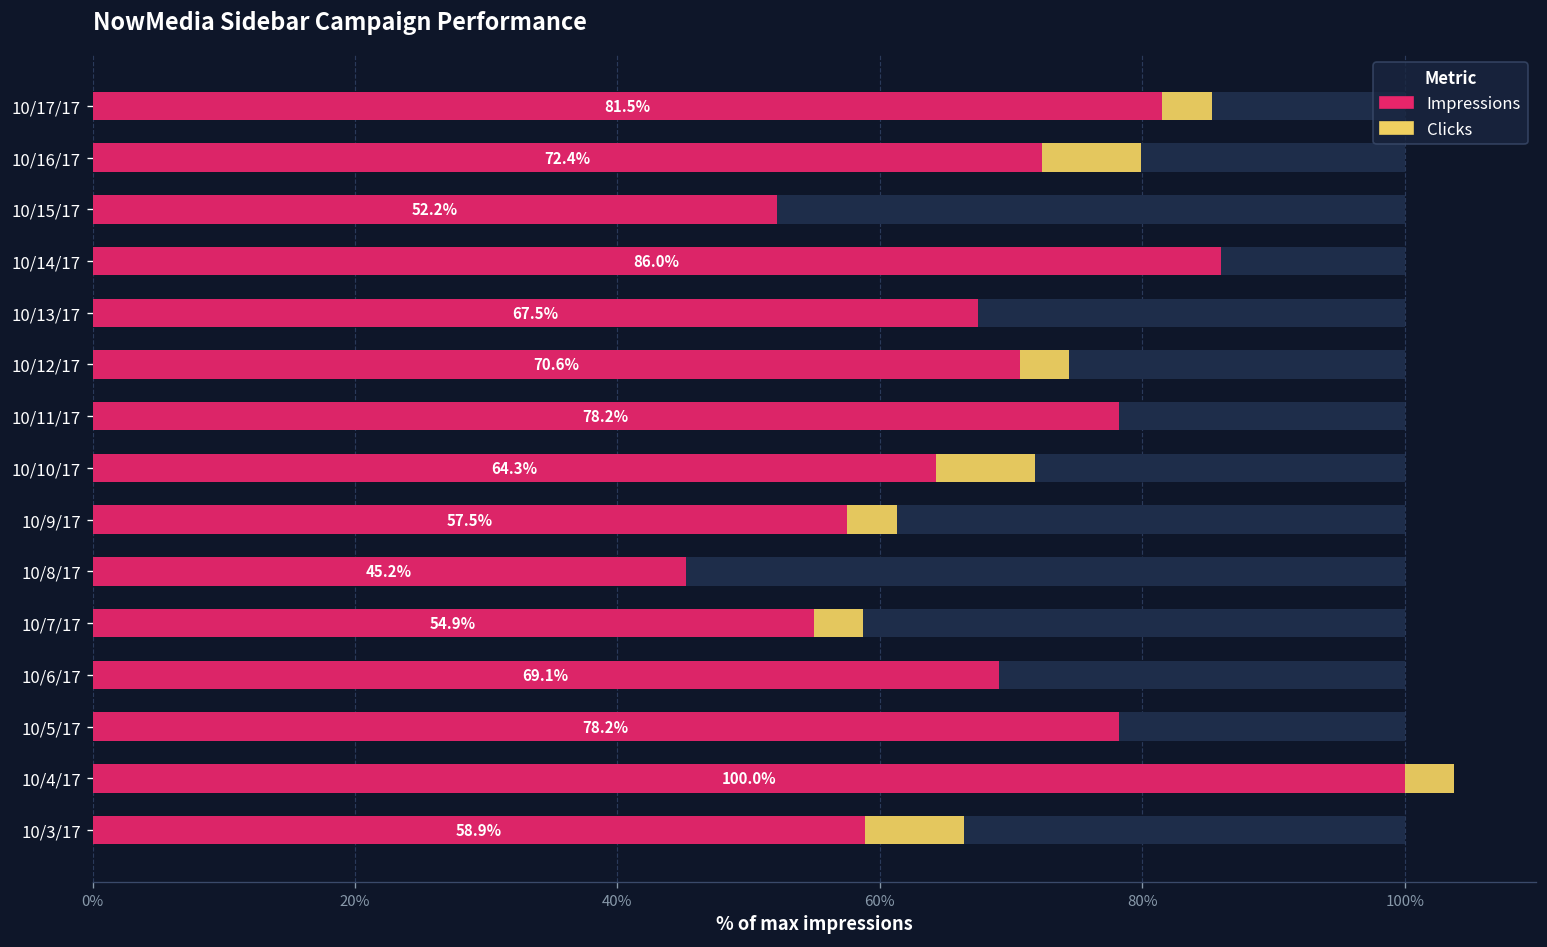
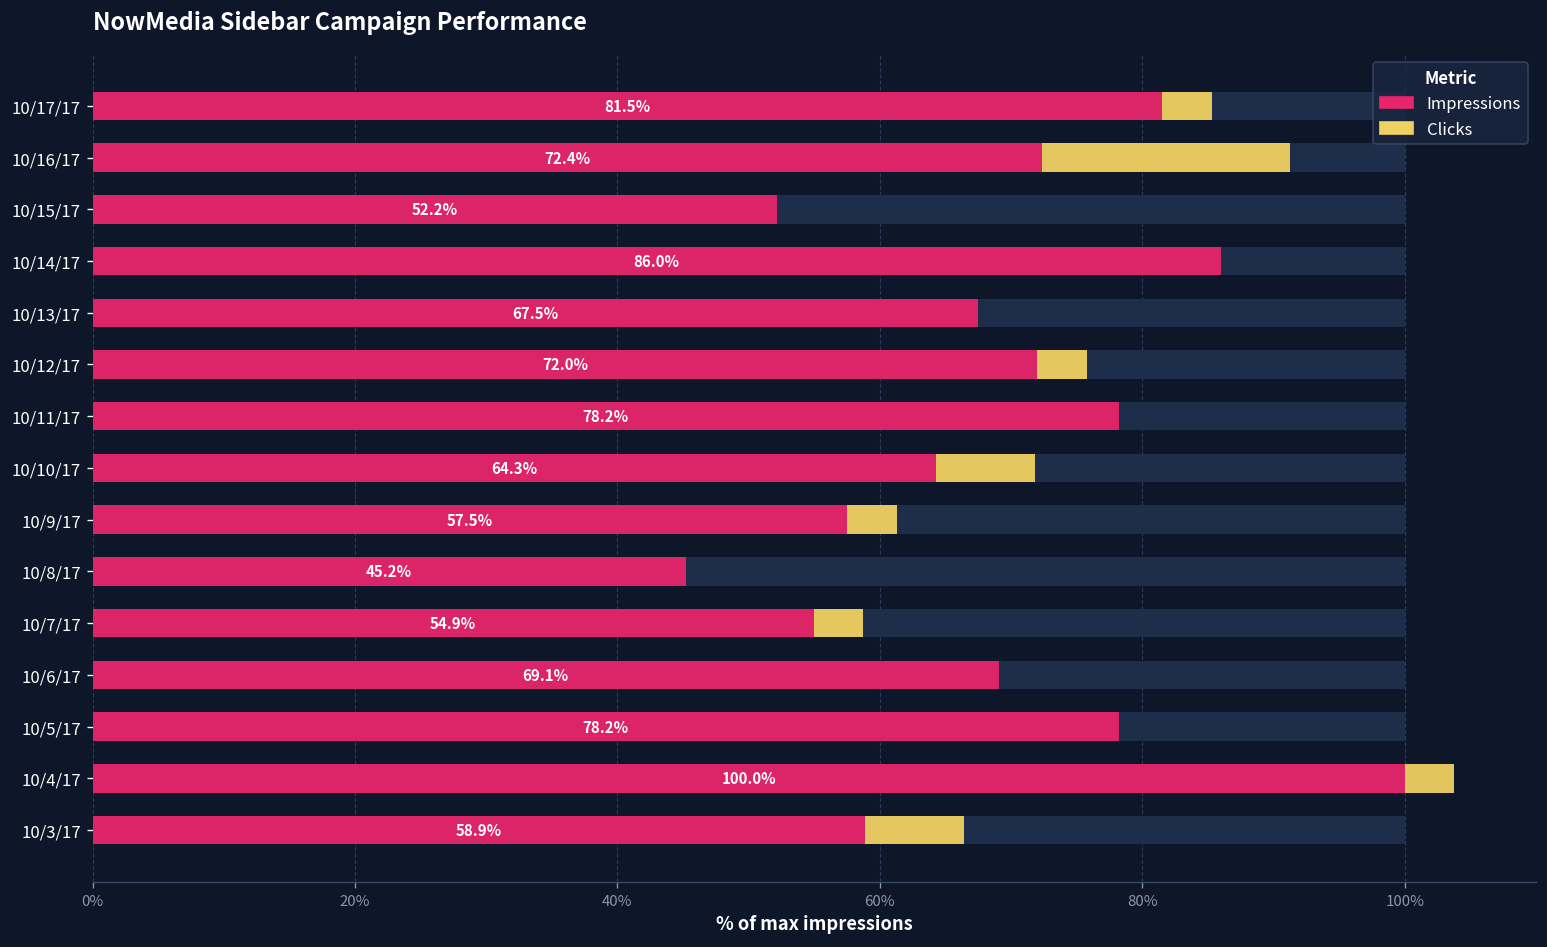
Clicks, 10/16/17: 7.5% -> 18.9%
Impressions, 10/12/17: 70.6% -> 72.0%
